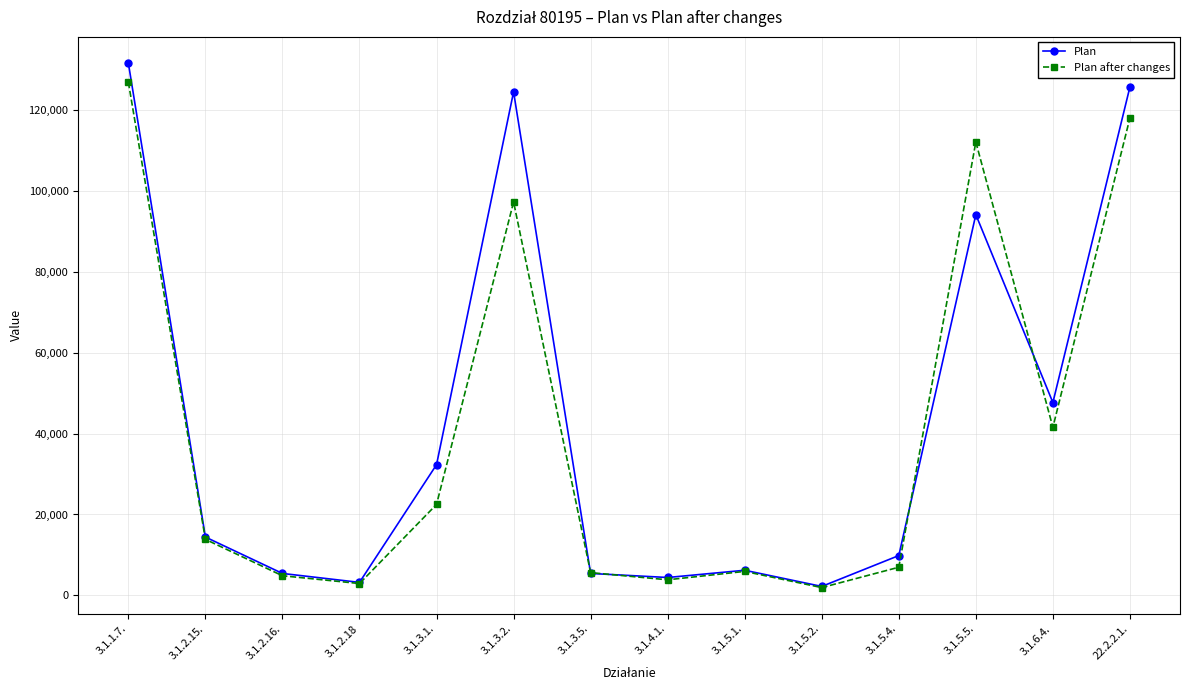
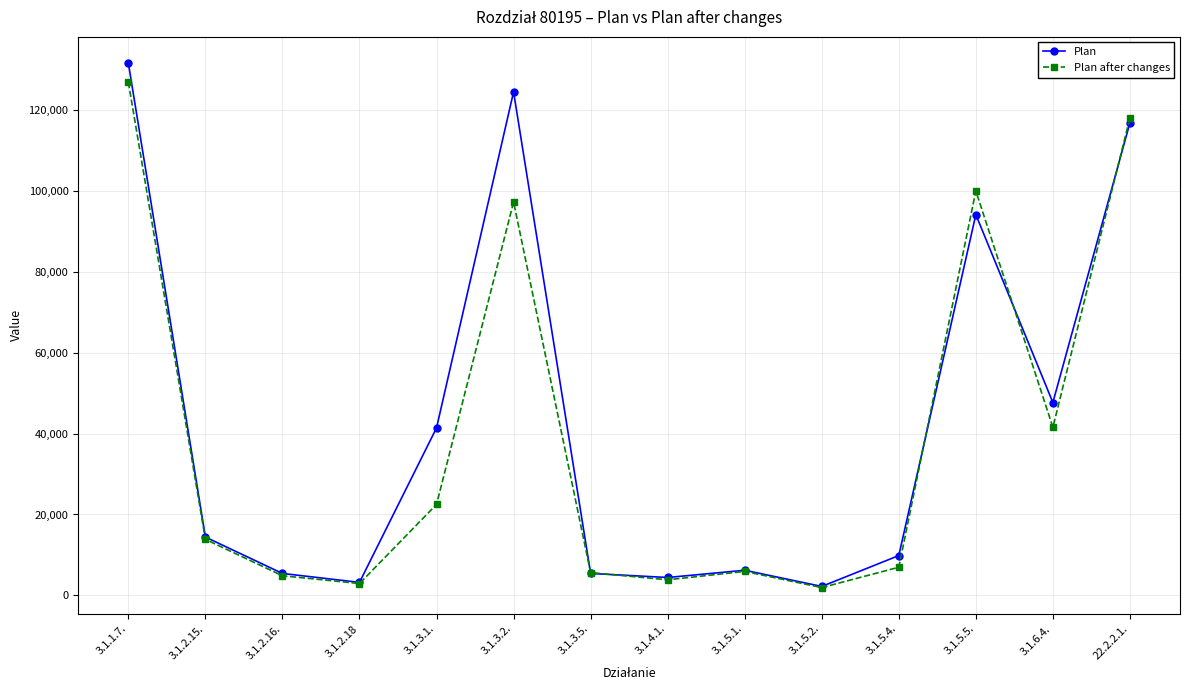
Plan, 3.1.3.1.: 32,000 -> 41,000
Plan after changes, 3.1.5.5.: 112,000 -> 100,000
Plan, 22.2.2.1.: 126,000 -> 117,000
